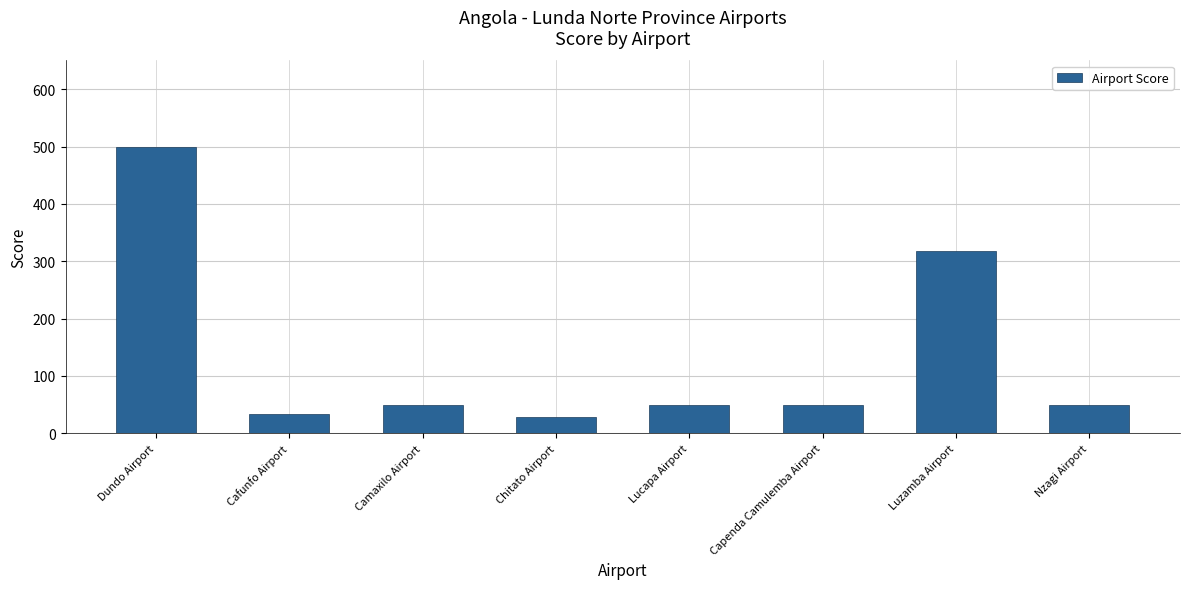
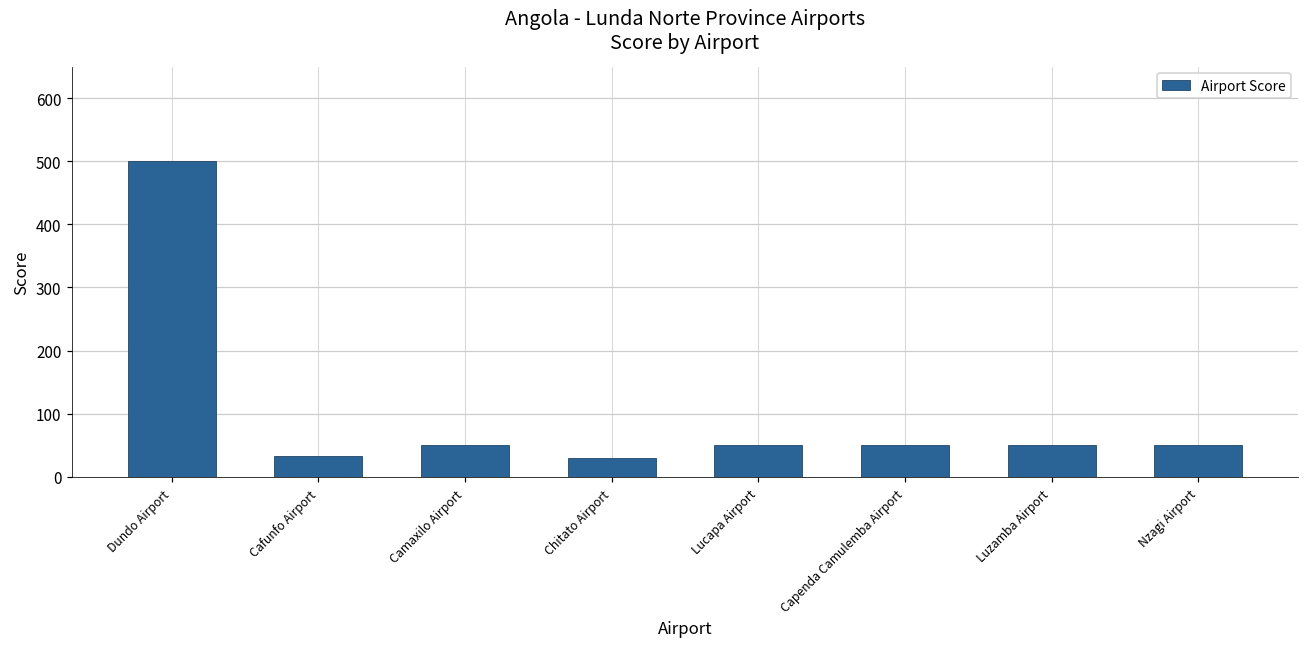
Luzamba Airport: 320 -> 50
